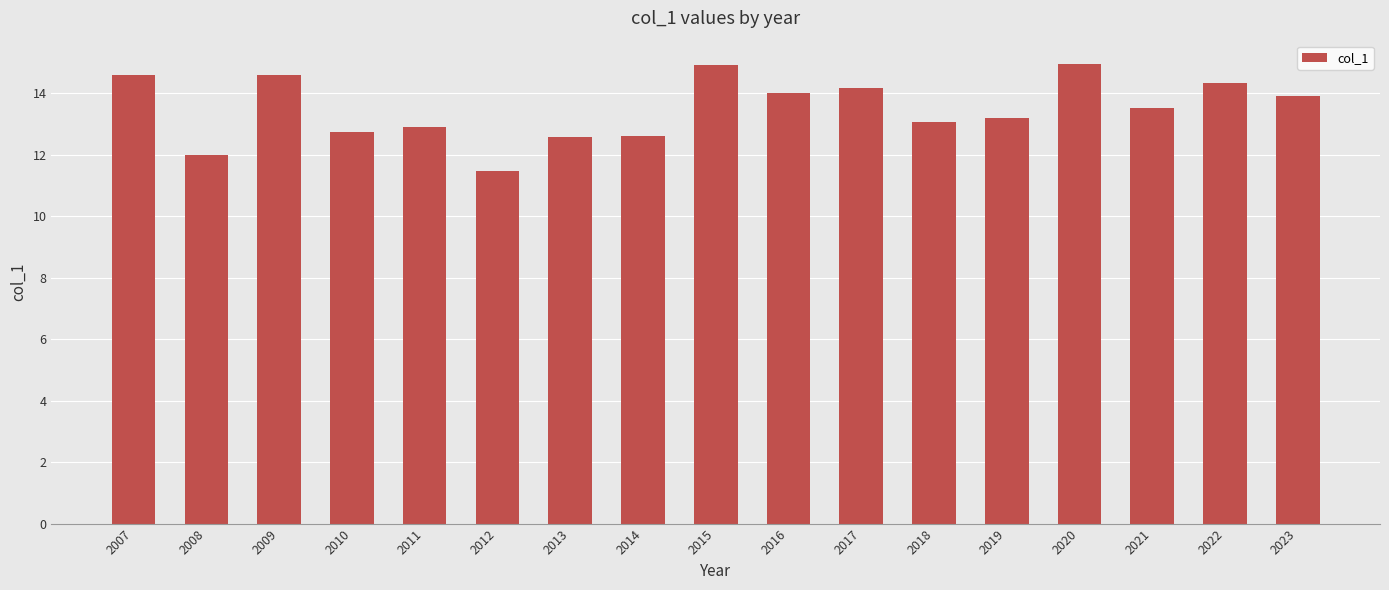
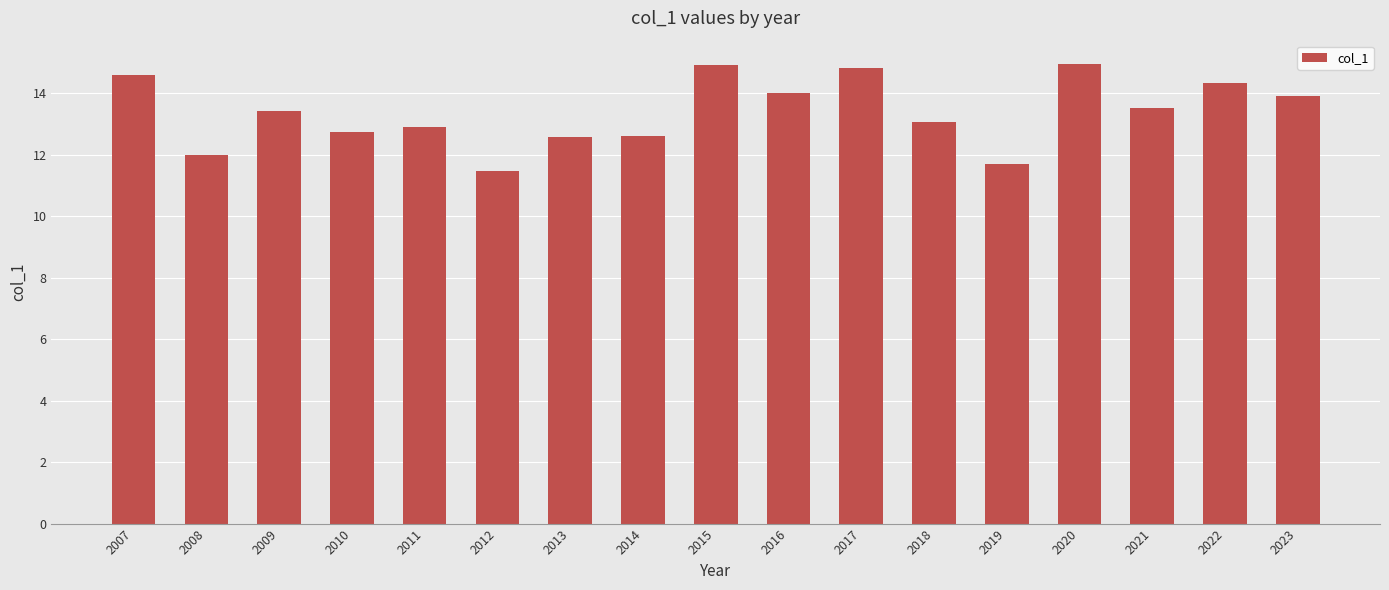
2009: 14.6 -> 13.4
2017: 14.2 -> 14.8
2019: 13.2 -> 11.7
